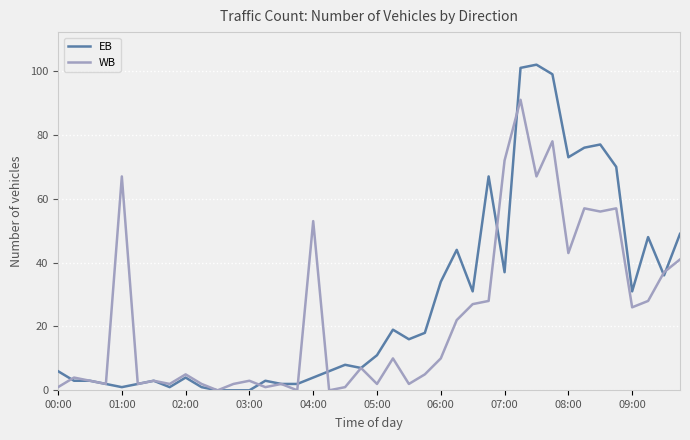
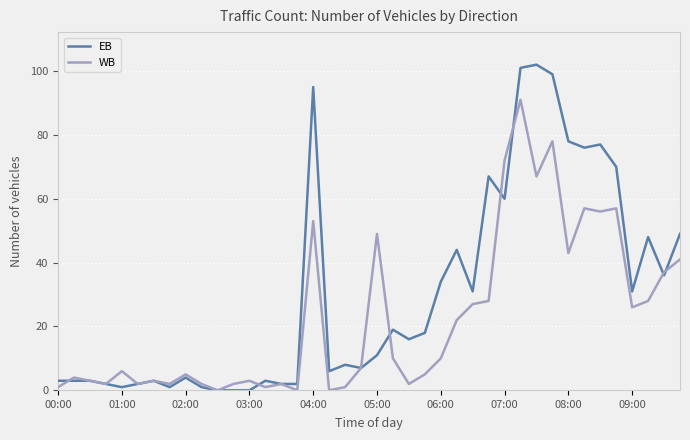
EB, 00:00: 6 -> 3
WB, 01:00: 67 -> 6
EB, 04:00: 4 -> 95
WB, 05:00: 2 -> 49
EB, 07:00: 37 -> 60
EB, 08:00: 73 -> 78
